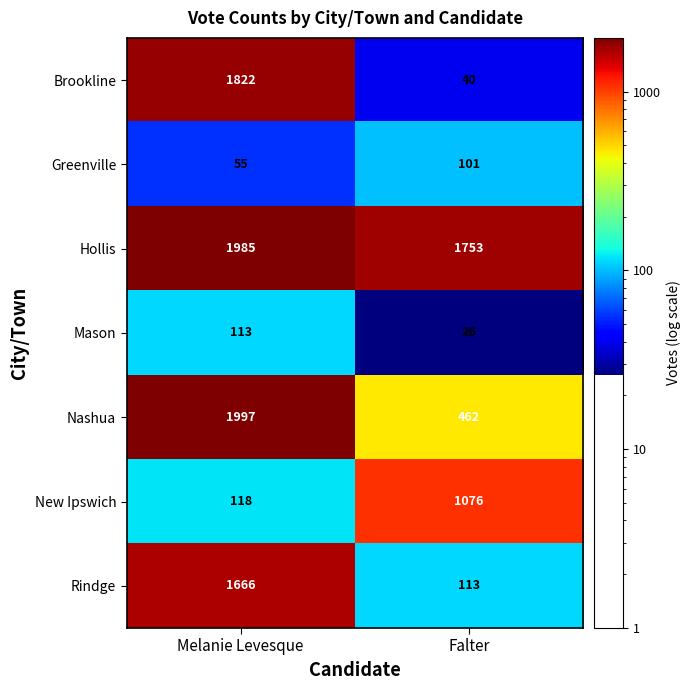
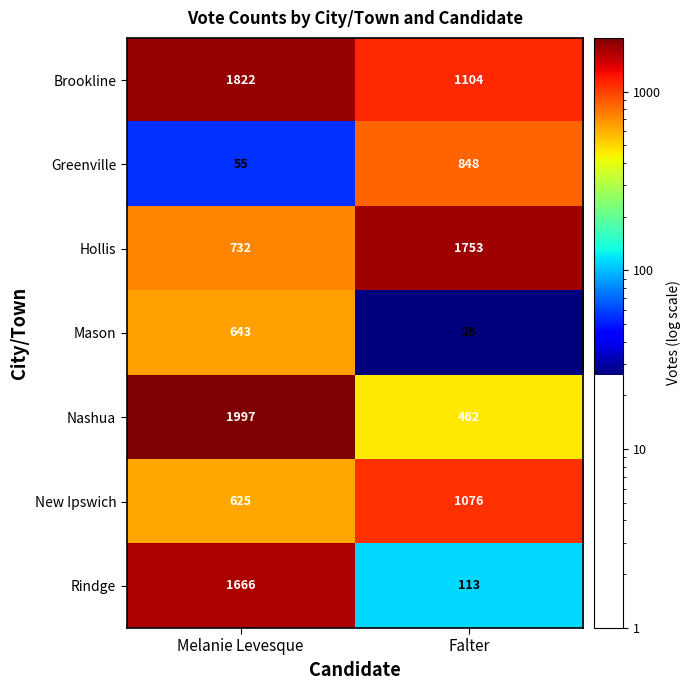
Brookline, Falter: 40 -> 1104
Greenville, Falter: 101 -> 848
Hollis, Melanie Levesque: 1985 -> 732
Mason, Melanie Levesque: 113 -> 643
New Ipswich, Melanie Levesque: 118 -> 625
